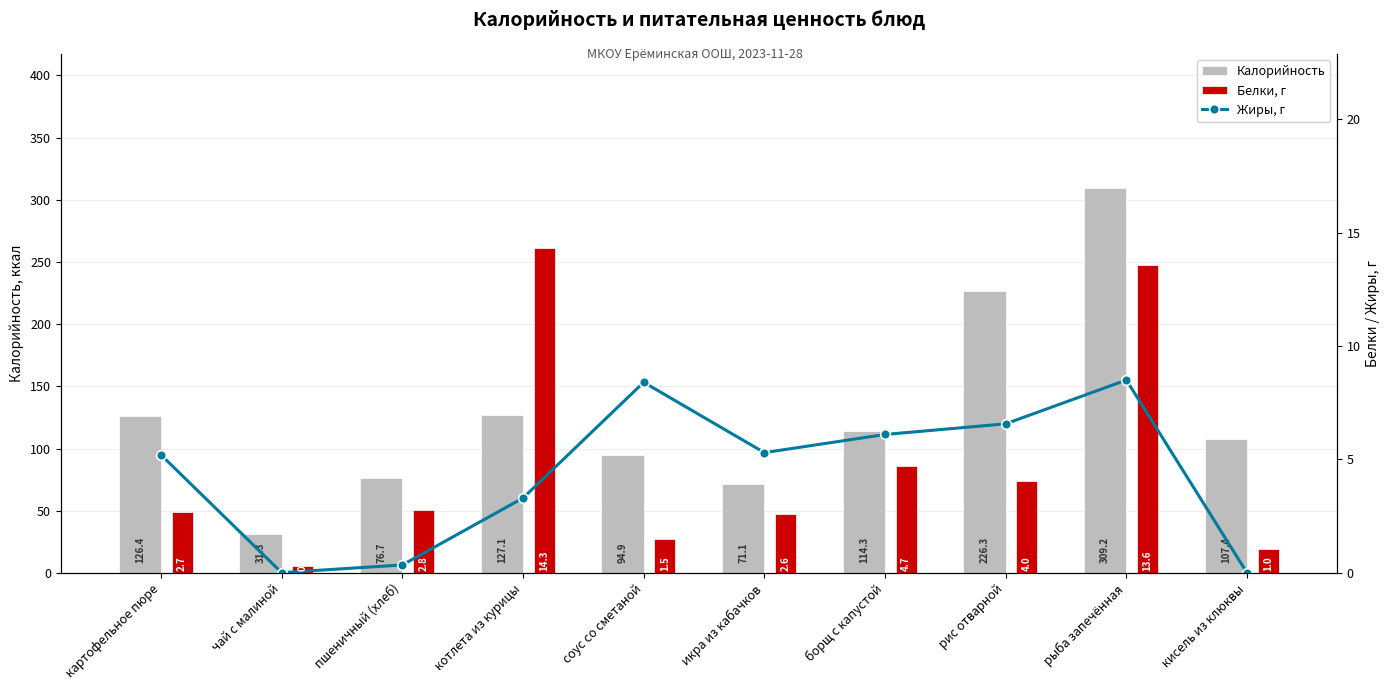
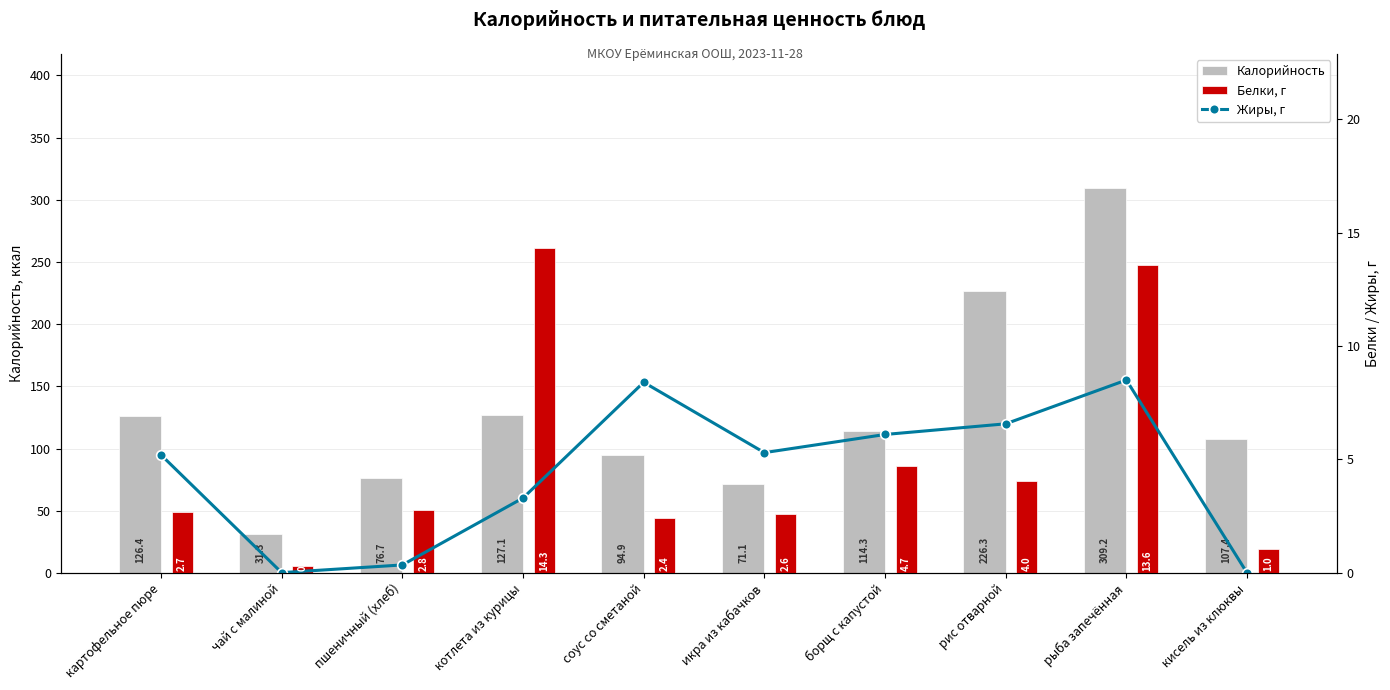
Белки, г, соус со сметаной: 1.5 -> 2.4
